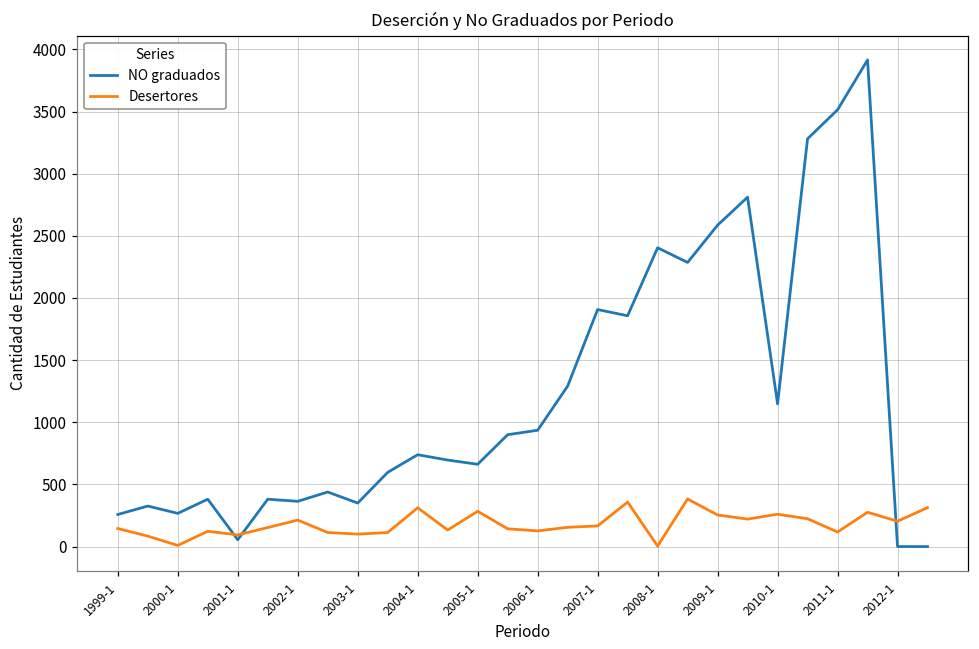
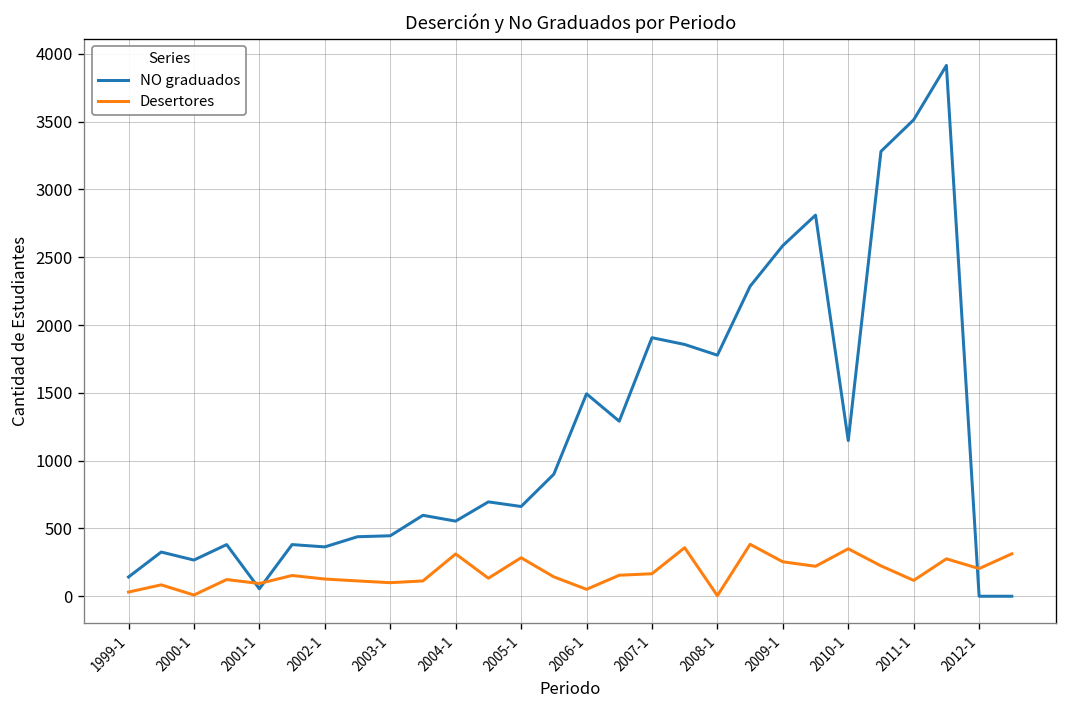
NO graduados, 1999-1: 260 -> 140
Desertores, 1999-1: 150 -> 30
Desertores, 2002-1: 210 -> 130
NO graduados, 2003-1: 350 -> 450
NO graduados, 2004-1: 740 -> 550
NO graduados, 2006-1: 940 -> 1490
Desertores, 2006-1: 130 -> 50
NO graduados, 2008-1: 2400 -> 1780
Desertores, 2010-1: 260 -> 350
